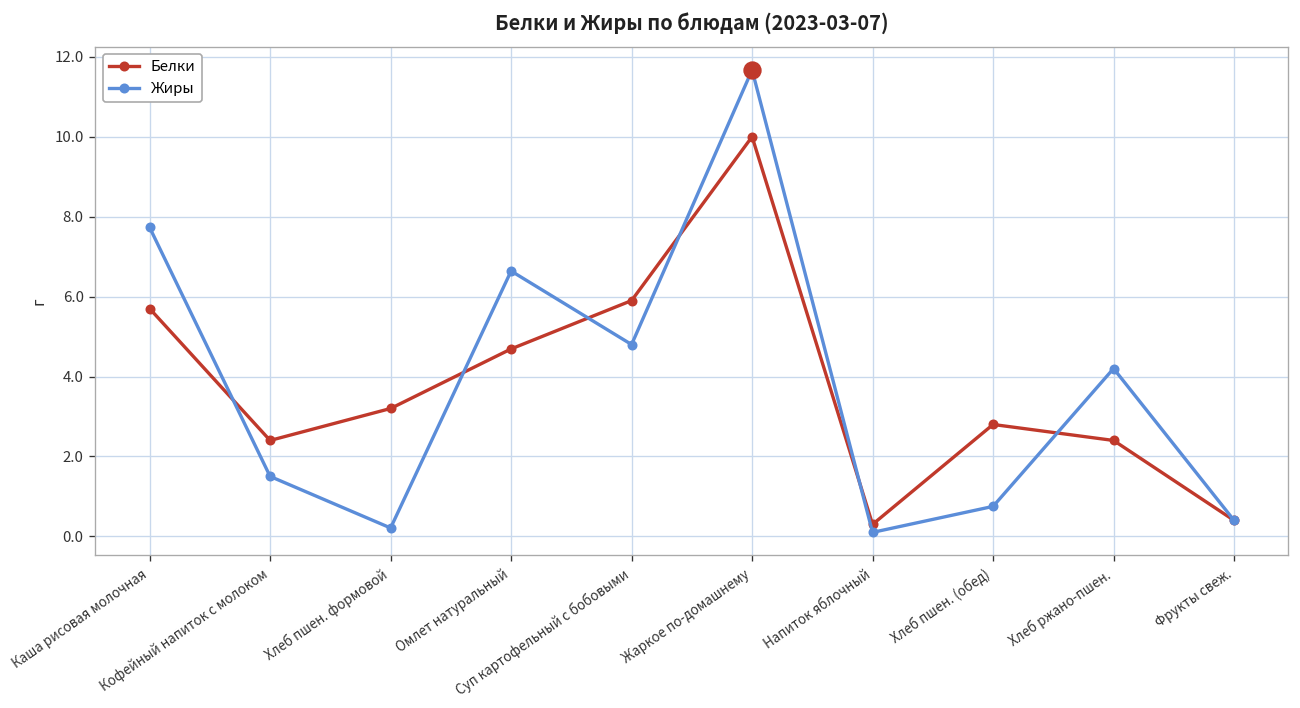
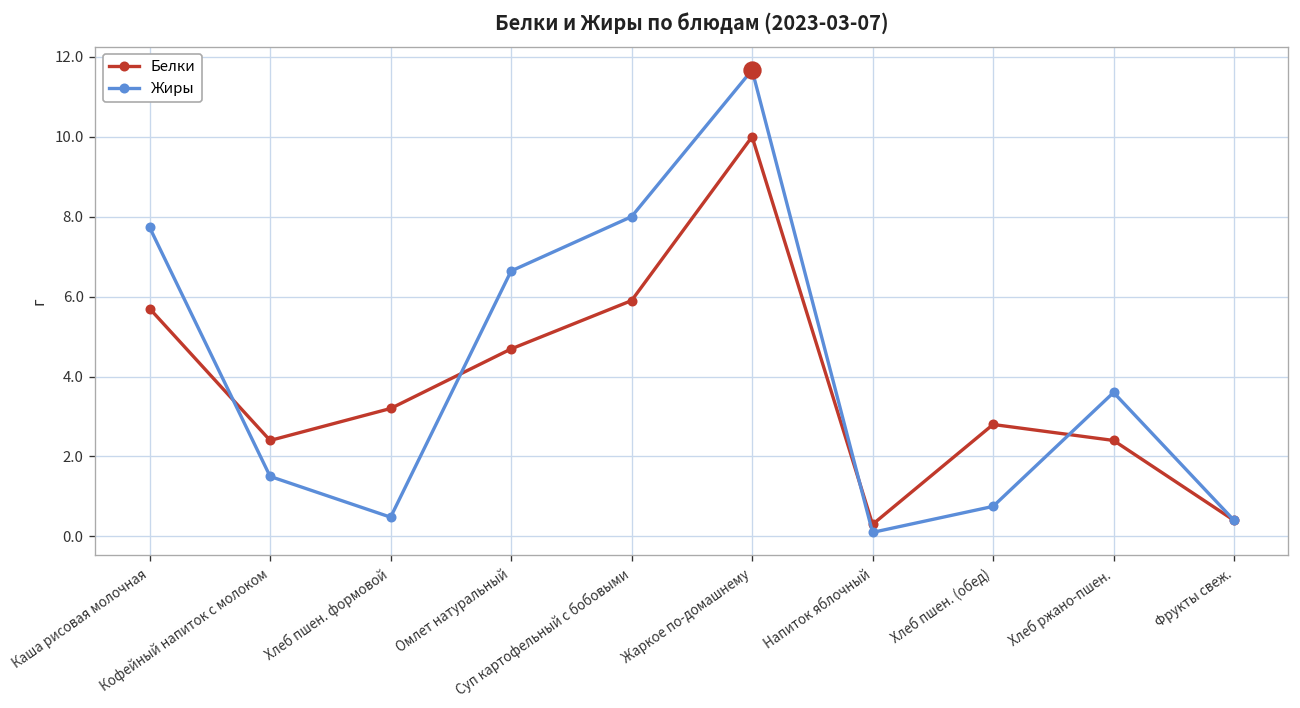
Жиры, Хлеб пшен. формовой: 0.2 -> 0.5
Жиры, Суп картофельный с бобовыми: 4.8 -> 8.0
Жиры, Хлеб ржано-пшен.: 4.2 -> 3.6
